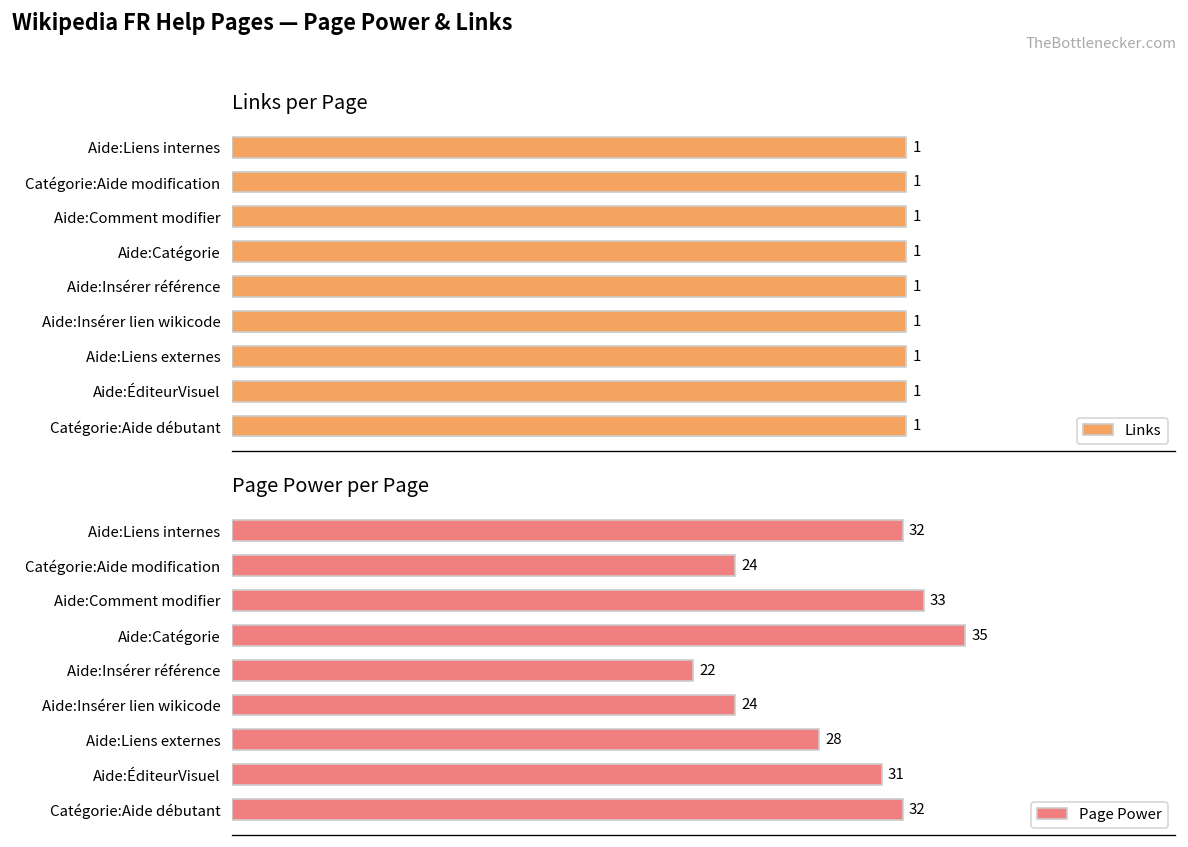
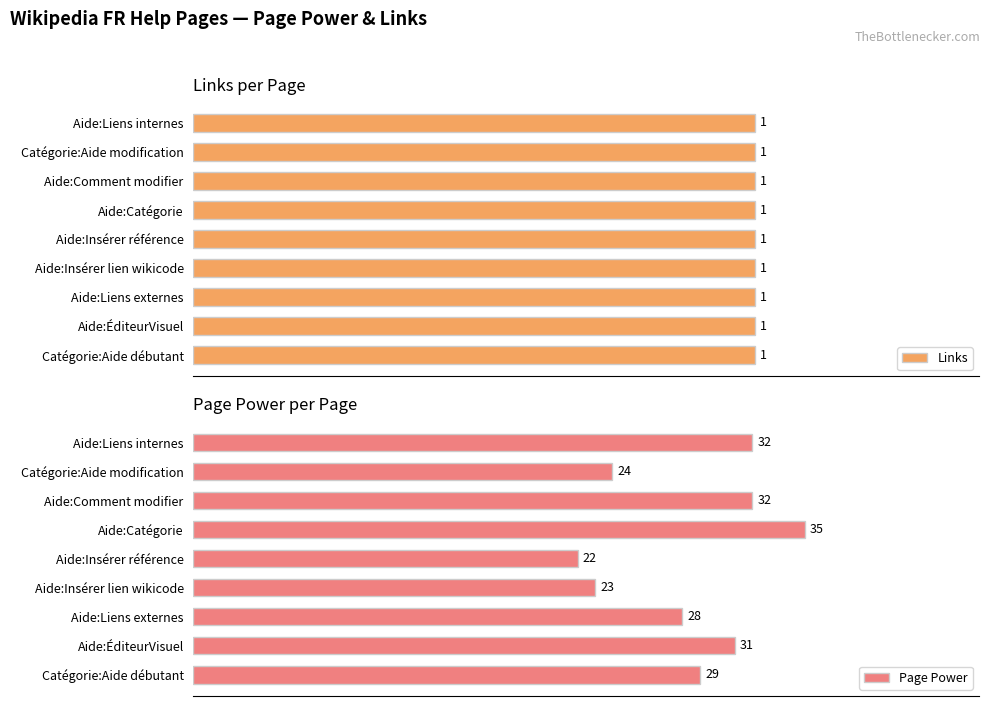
Page Power per Page, Aide:Comment modifier: 33 -> 32
Page Power per Page, Aide:Insérer lien wikicode: 24 -> 23
Page Power per Page, Catégorie:Aide débutant: 32 -> 29
